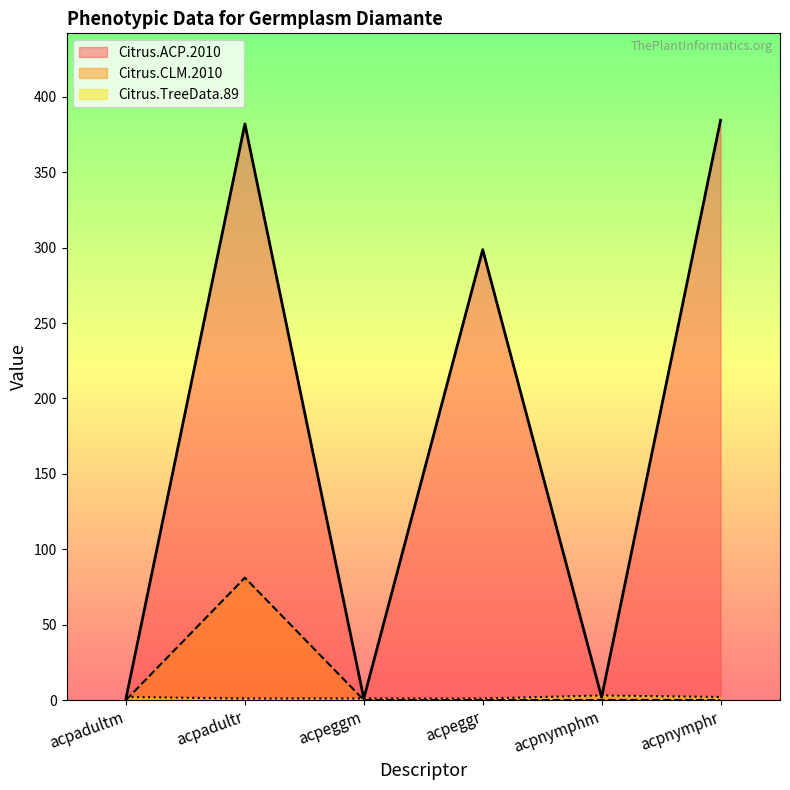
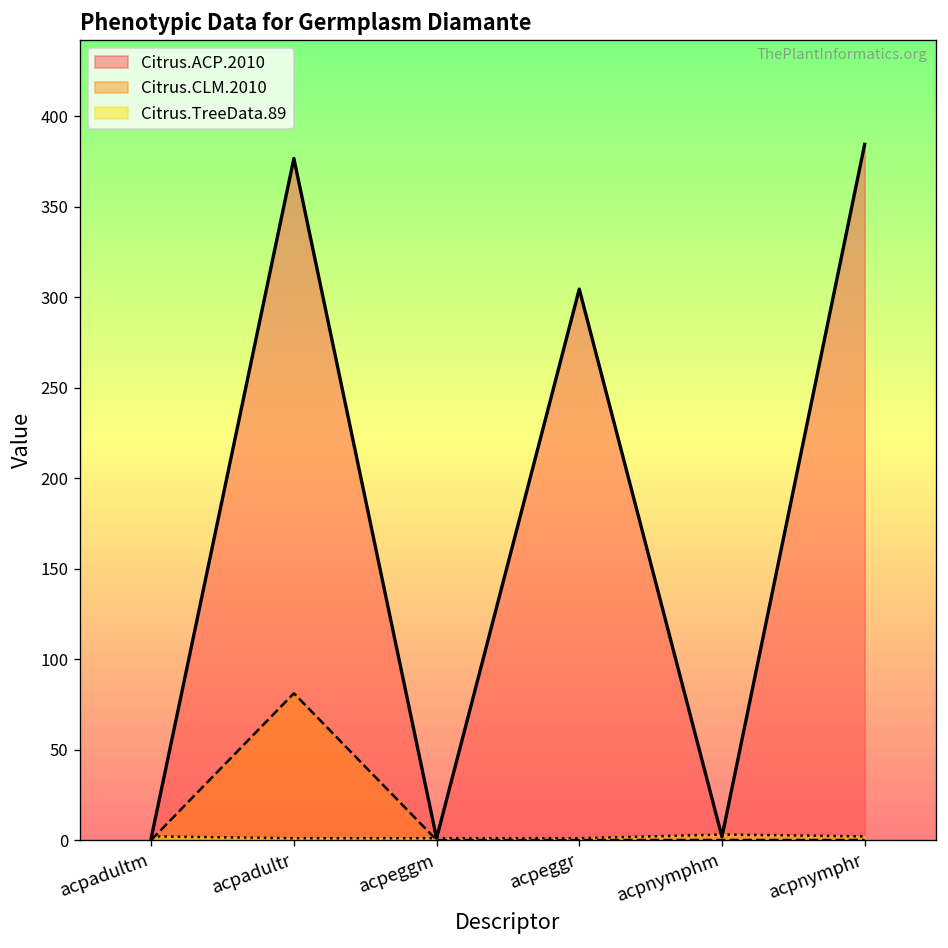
Citrus.ACP.2010, acpadultr: 382 -> 377
Citrus.ACP.2010, acpeggr: 299 -> 305
